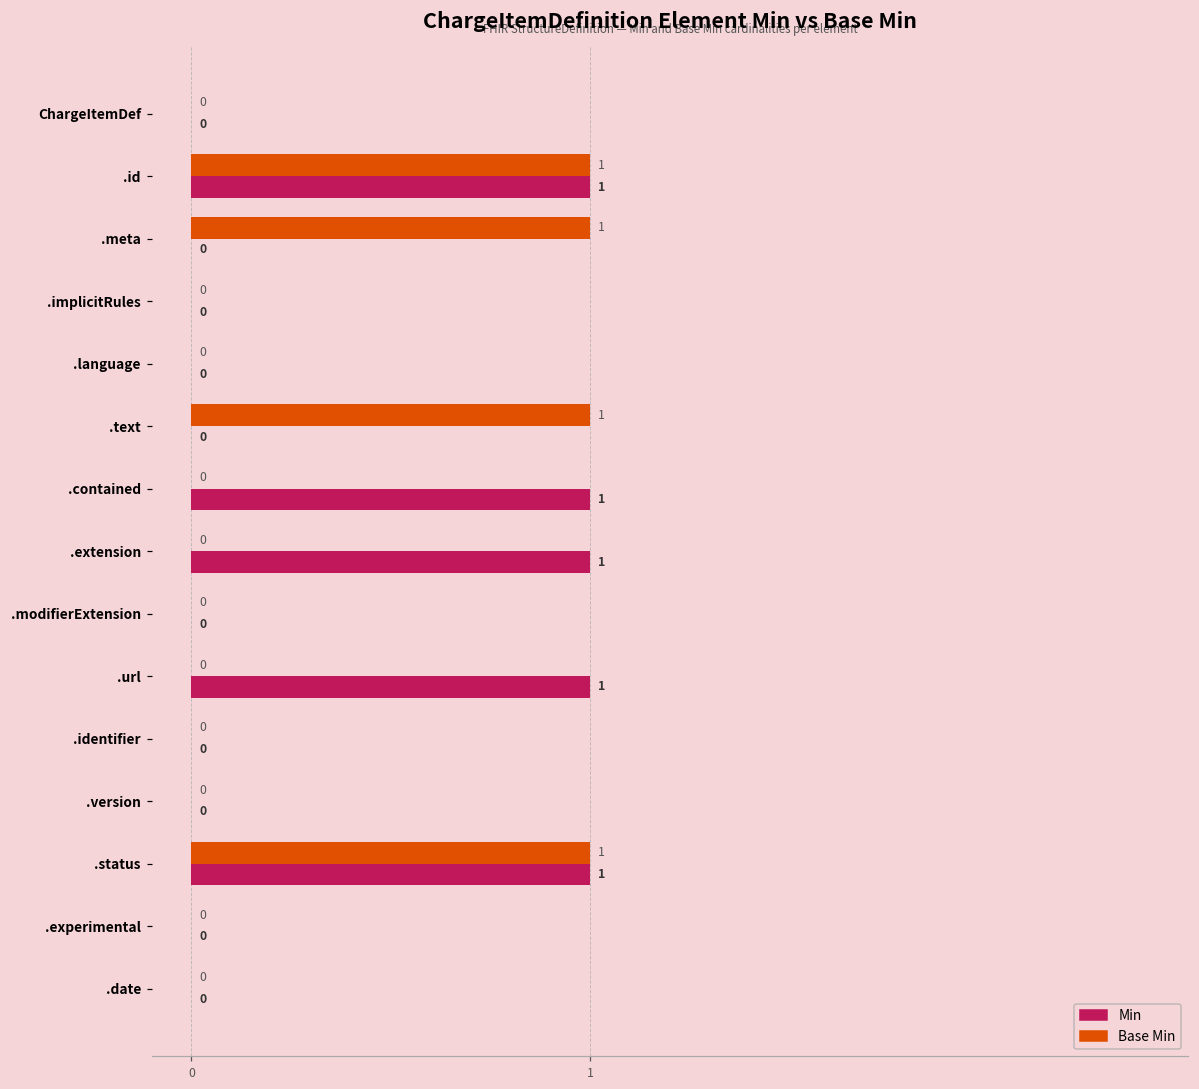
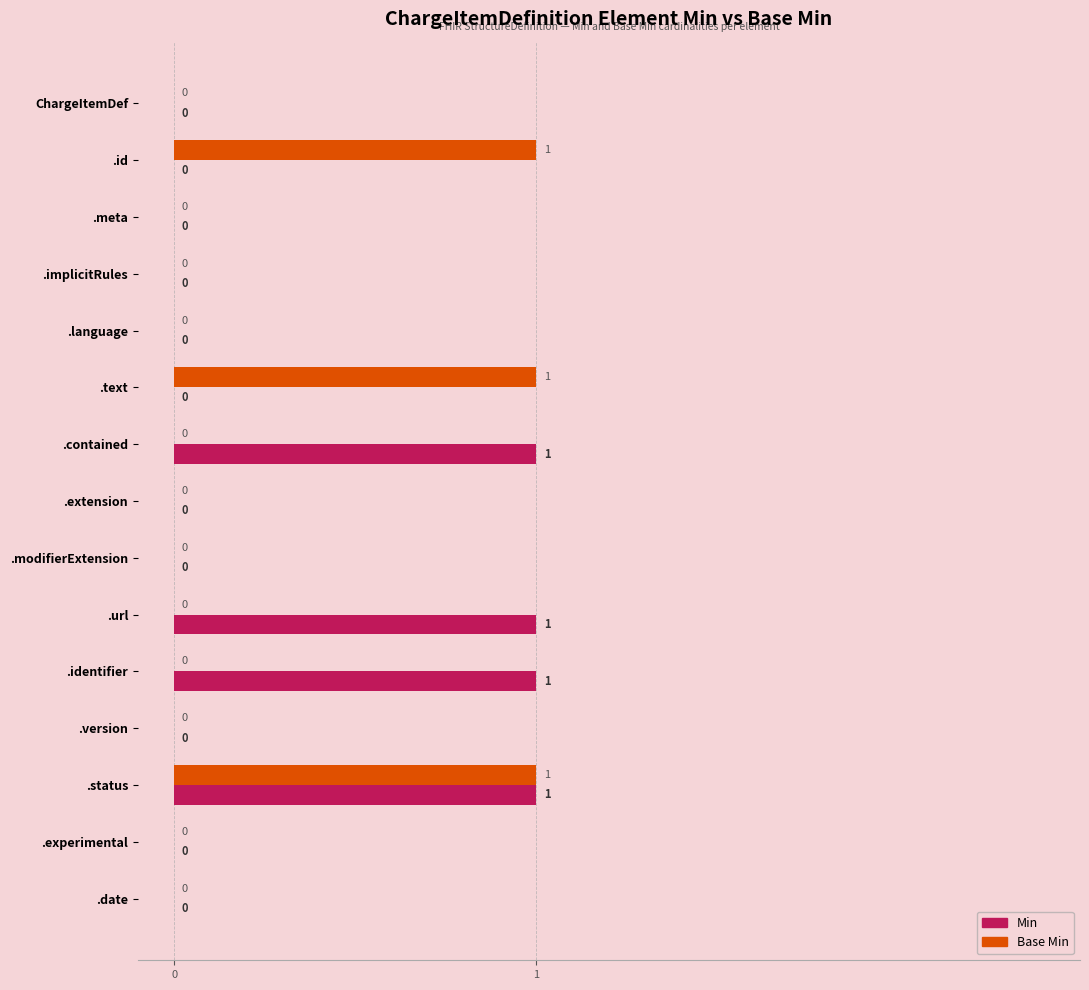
Min, .id: 1 -> 0
Base Min, .meta: 1 -> 0
Min, .extension: 1 -> 0
Min, .identifier: 0 -> 1
